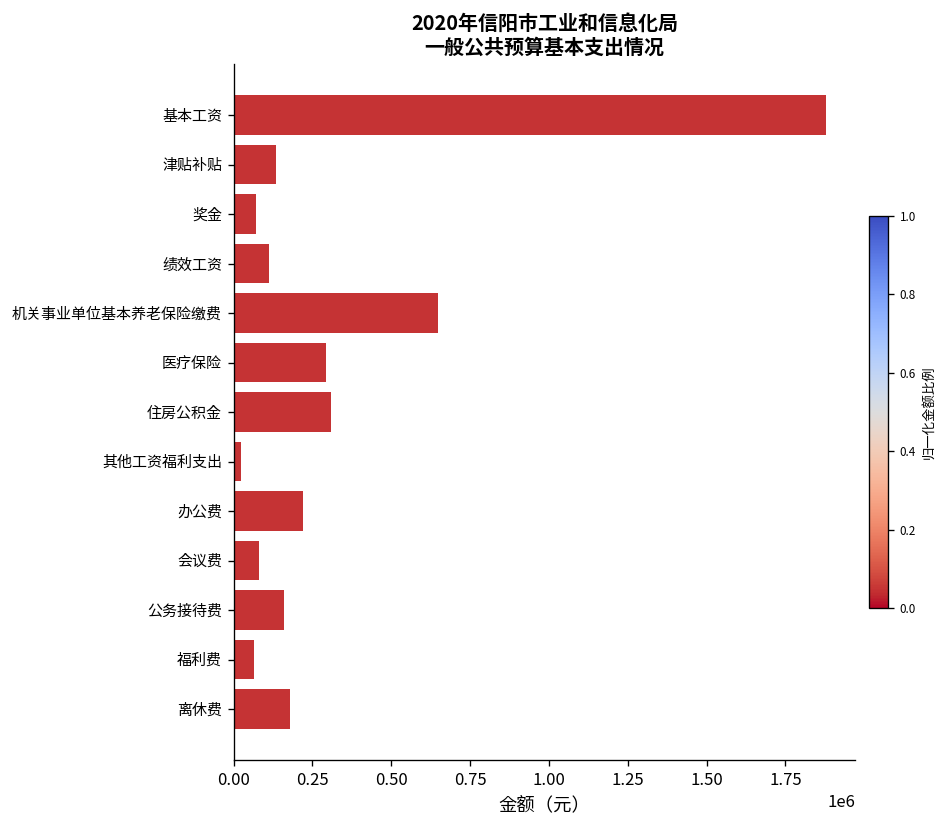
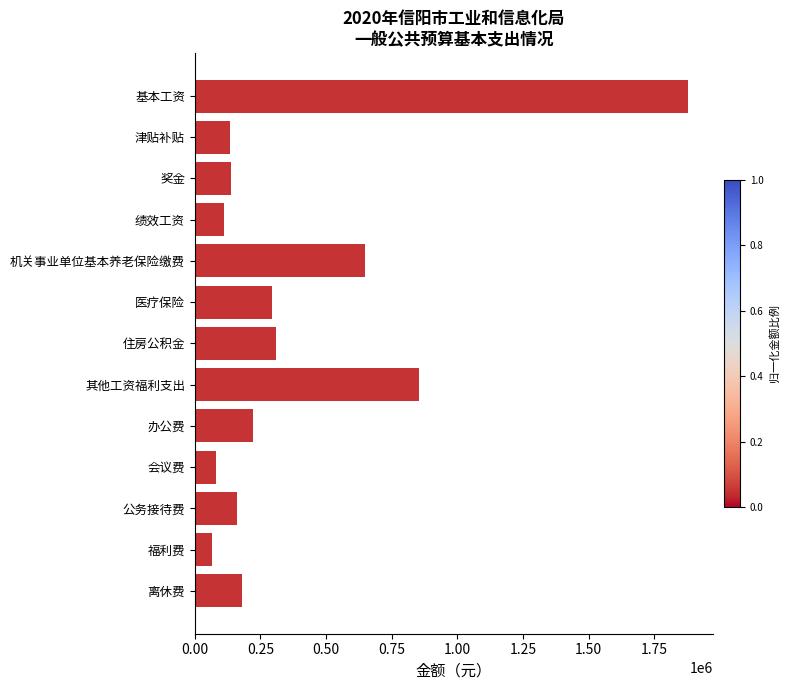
奖金: 70000 -> 140000
其他工资福利支出: 20000 -> 850000
